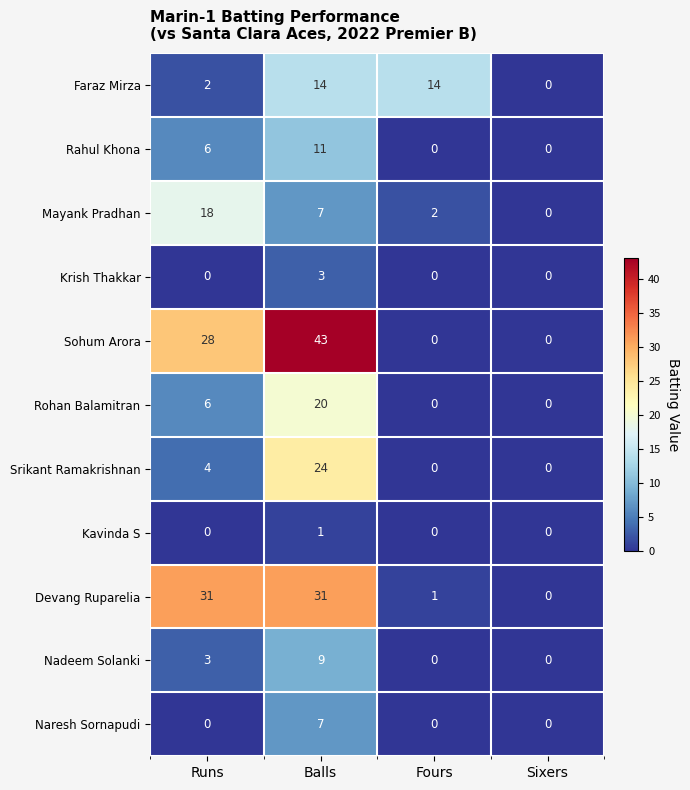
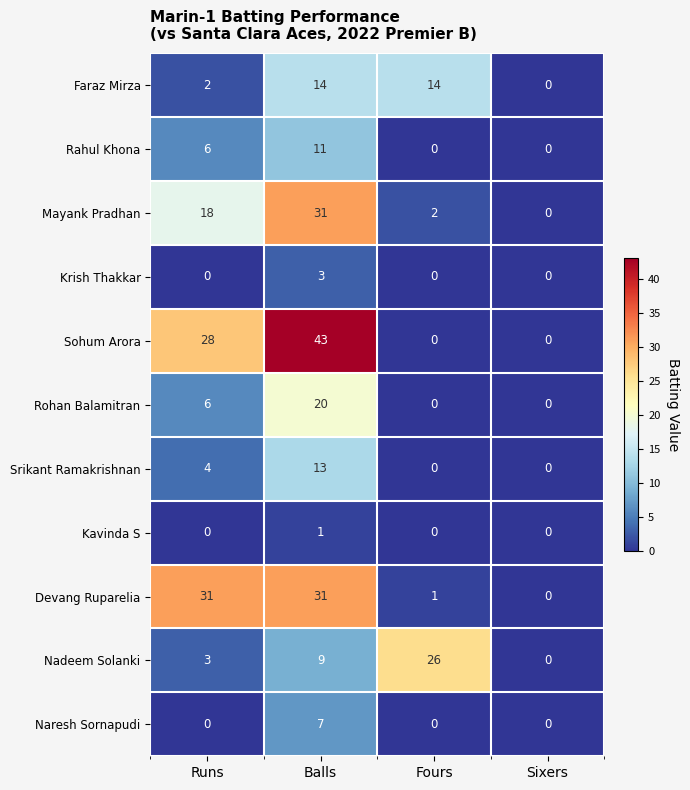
Mayank Pradhan, Balls: 7 -> 31
Srikant Ramakrishnan, Balls: 24 -> 13
Nadeem Solanki, Fours: 0 -> 26
